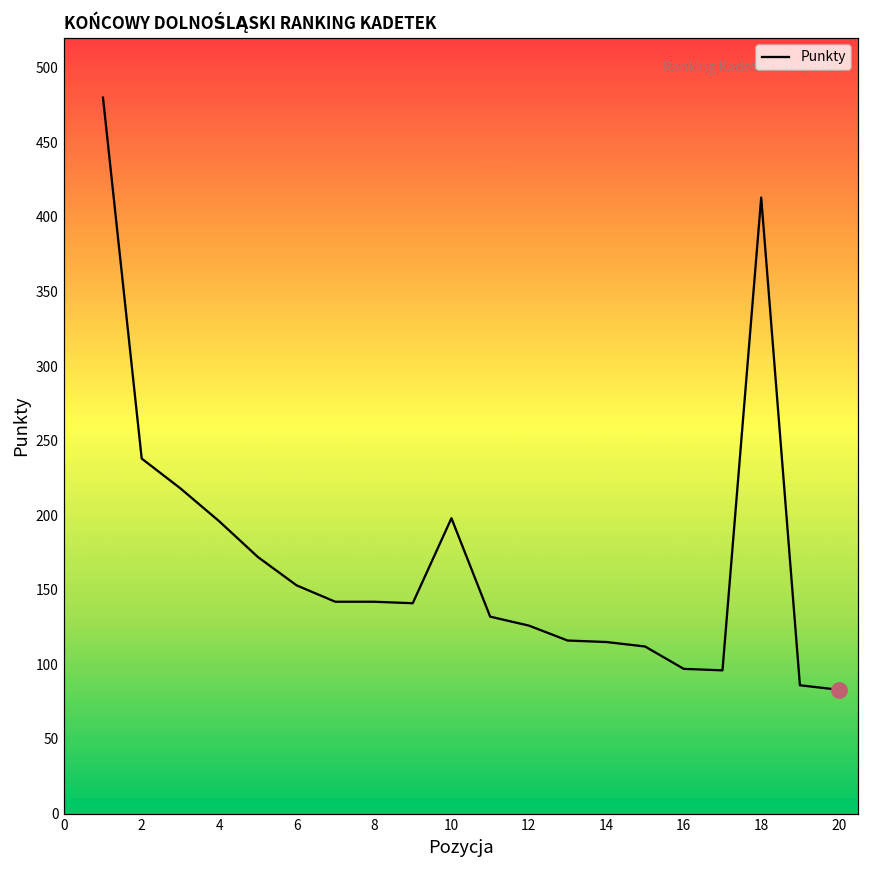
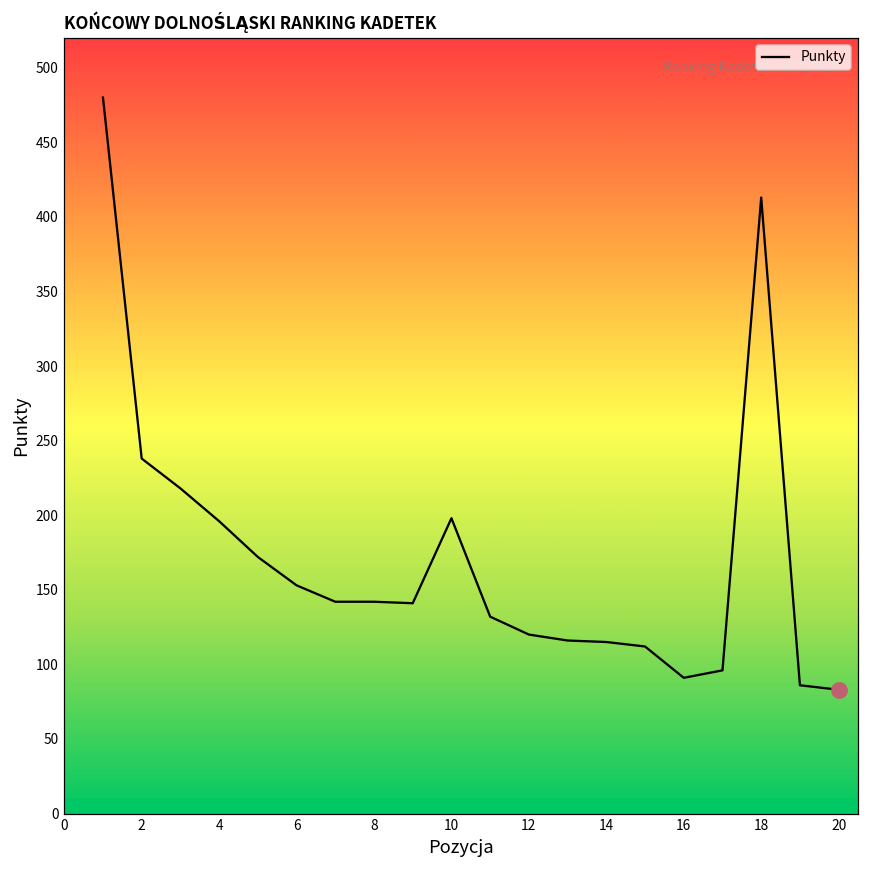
Punkty, 12: 126 -> 120
Punkty, 16: 97 -> 91
